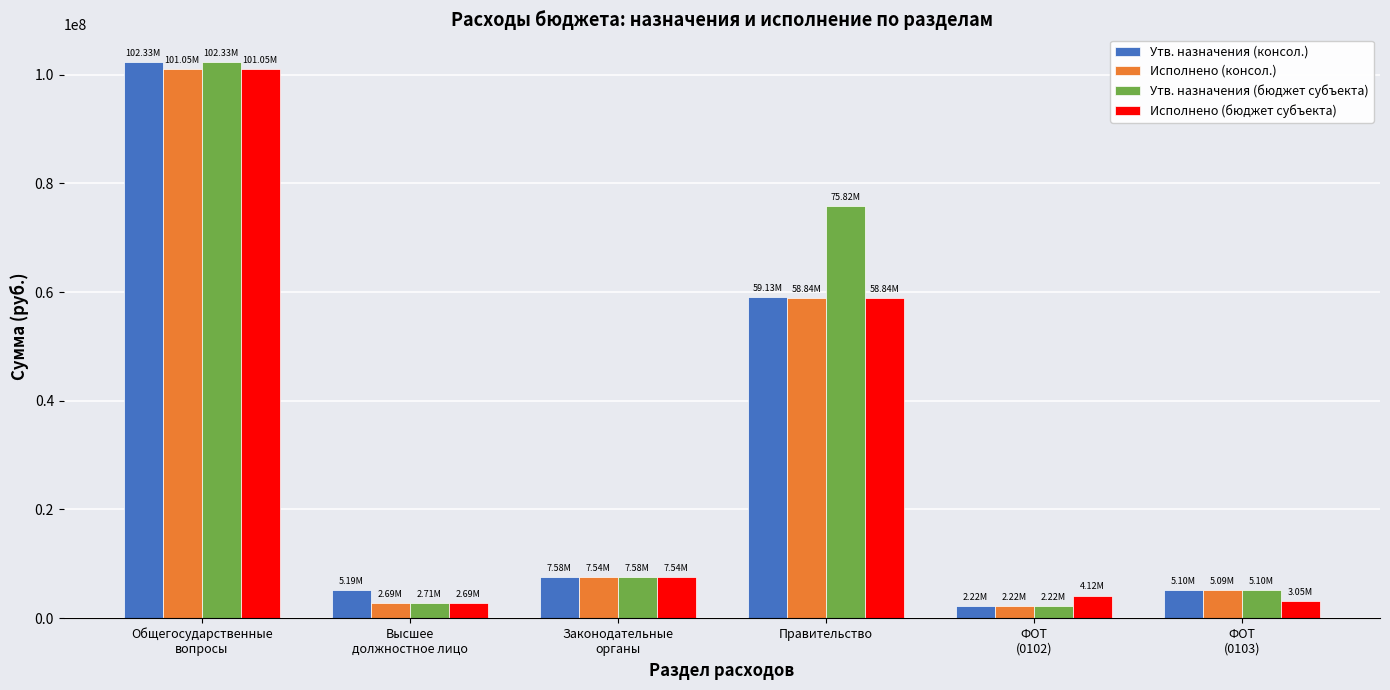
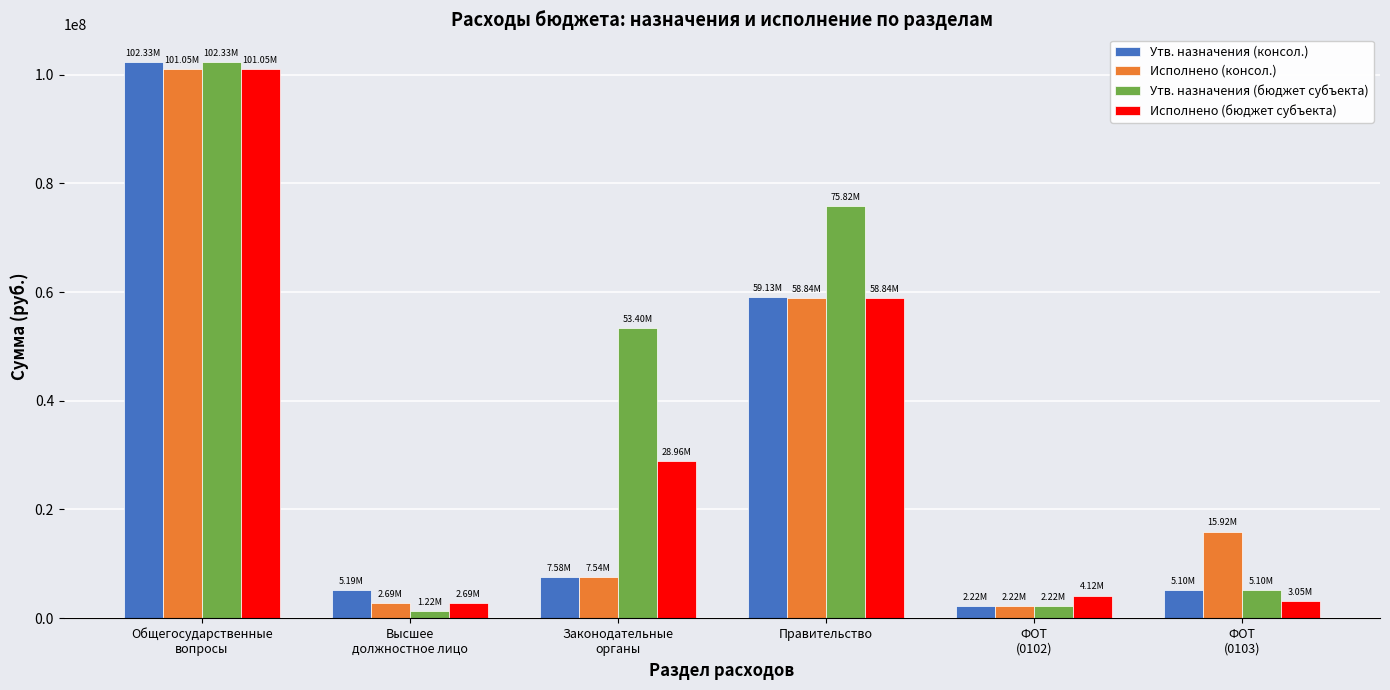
Утв. назначения (бюджет субъекта), Высшее должностное лицо: 2.71M -> 1.22M
Утв. назначения (бюджет субъекта), Законодательные органы: 7.58M -> 53.40M
Исполнено (бюджет субъекта), Законодательные органы: 7.54M -> 28.96M
Исполнено (консол.), ФОТ (0103): 5.09M -> 15.92M
